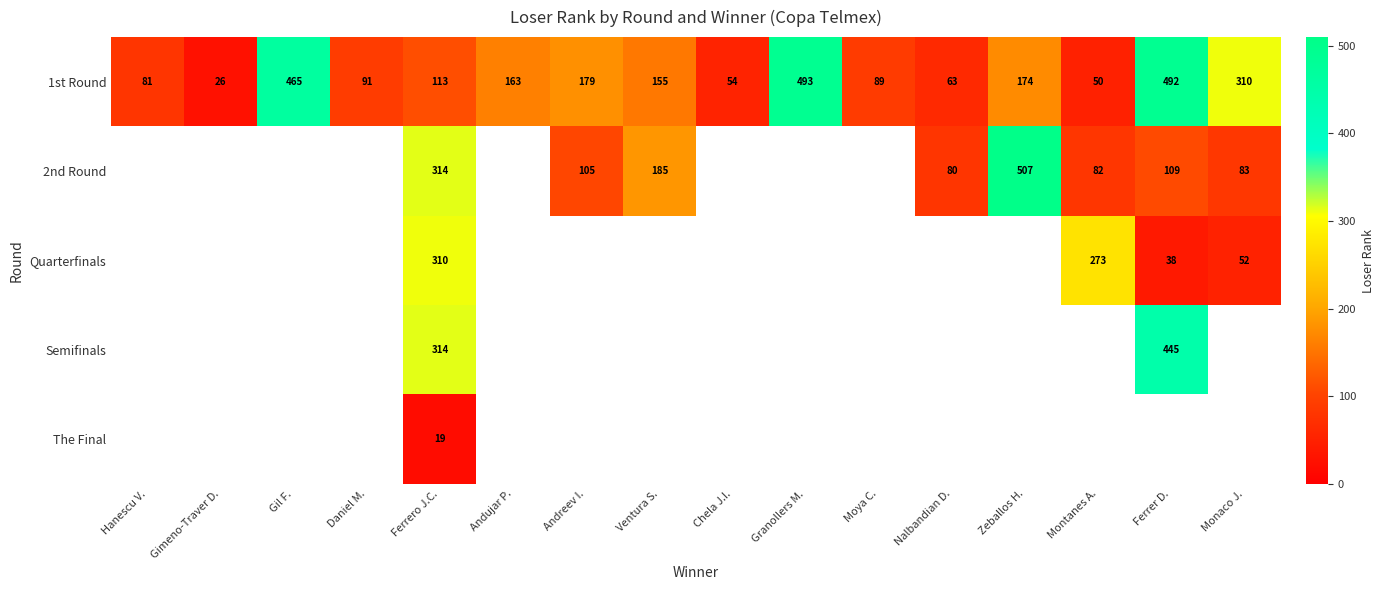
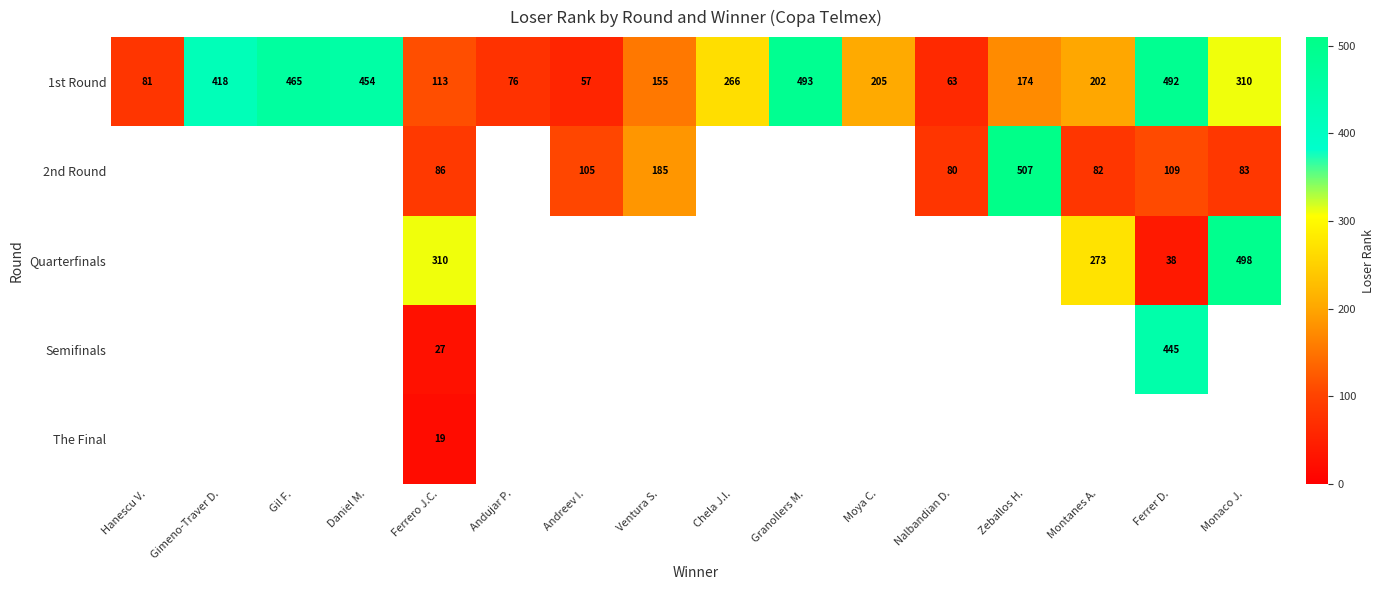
1st Round, Gimeno-Traver D.: 26 -> 418
1st Round, Daniel M.: 91 -> 454
1st Round, Andujar P.: 163 -> 76
1st Round, Andreev I.: 179 -> 57
1st Round, Chela J.I.: 54 -> 266
1st Round, Moya C.: 89 -> 205
1st Round, Montanes A.: 50 -> 202
2nd Round, Ferrero J.C.: 314 -> 86
Quarterfinals, Monaco J.: 52 -> 498
Semifinals, Ferrero J.C.: 314 -> 27
